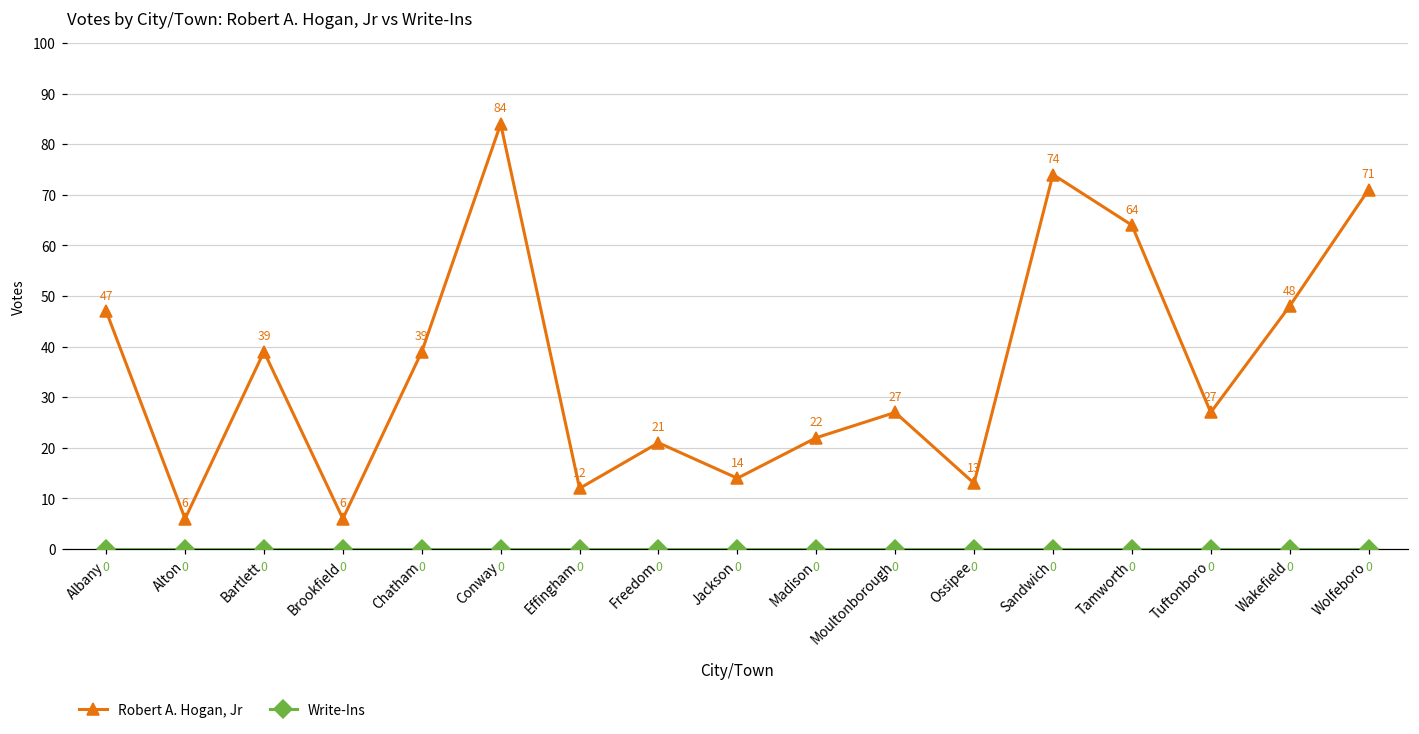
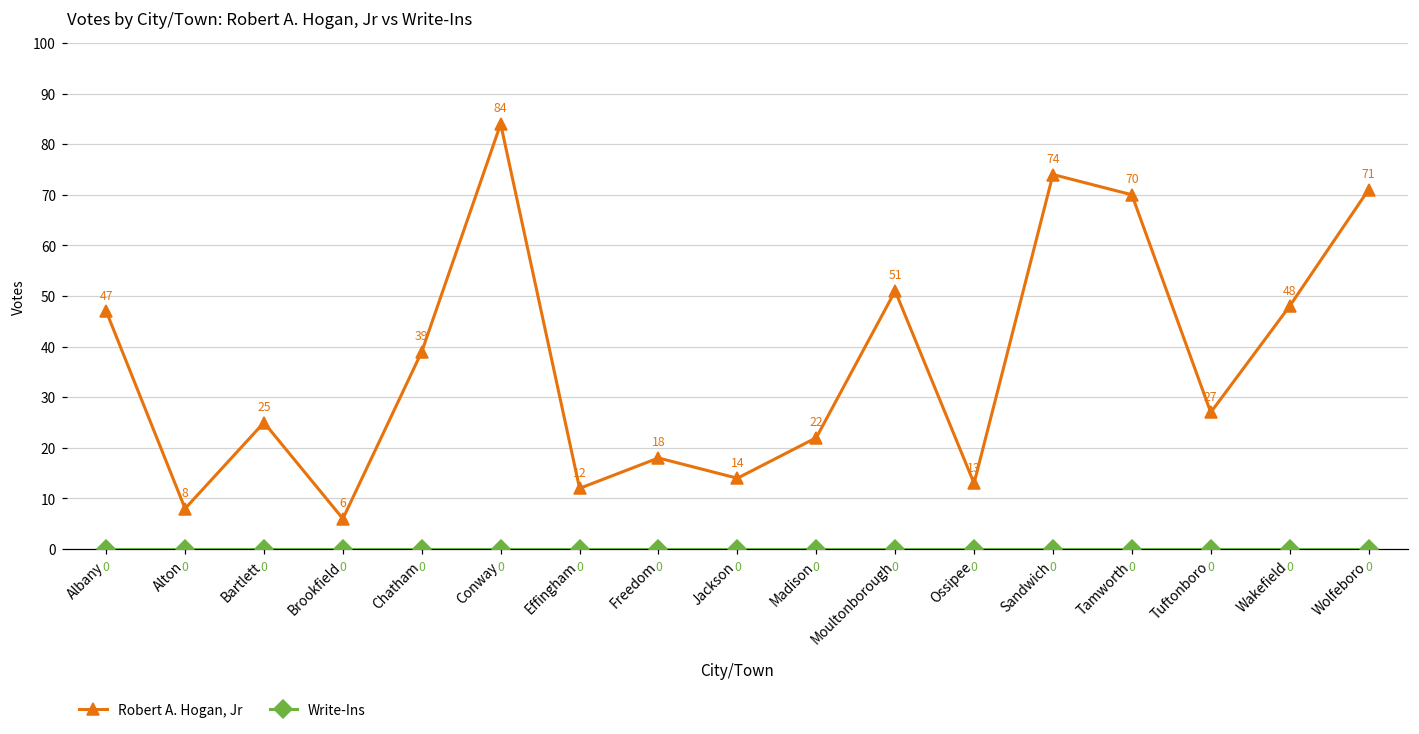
Robert A. Hogan, Jr, Alton: 6 -> 8
Robert A. Hogan, Jr, Bartlett: 39 -> 25
Robert A. Hogan, Jr, Freedom: 21 -> 18
Robert A. Hogan, Jr, Moultonborough: 27 -> 51
Robert A. Hogan, Jr, Tamworth: 64 -> 70
